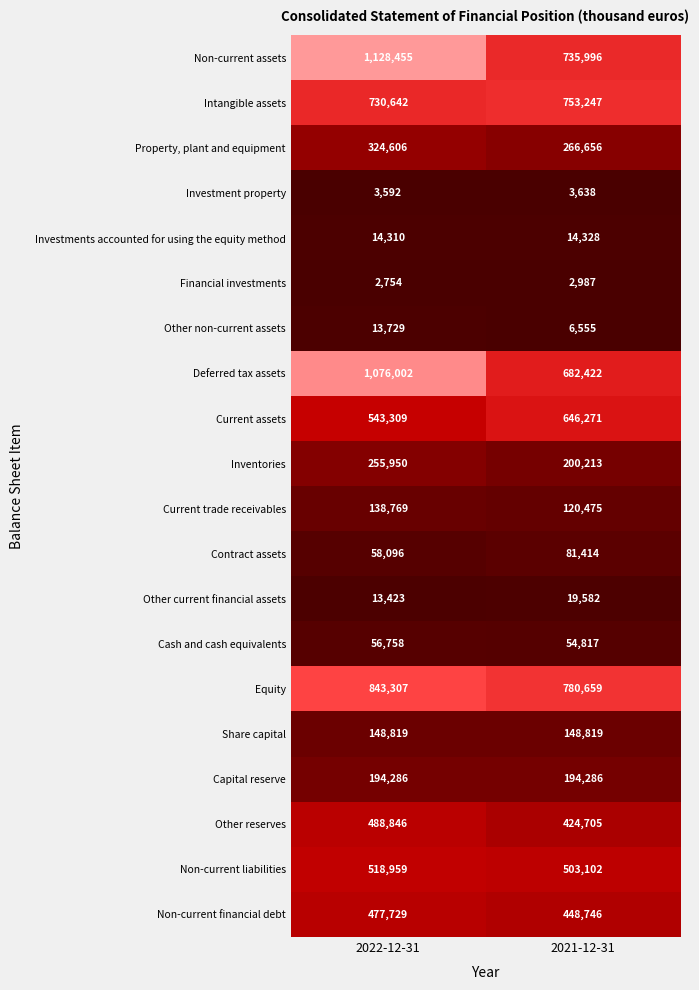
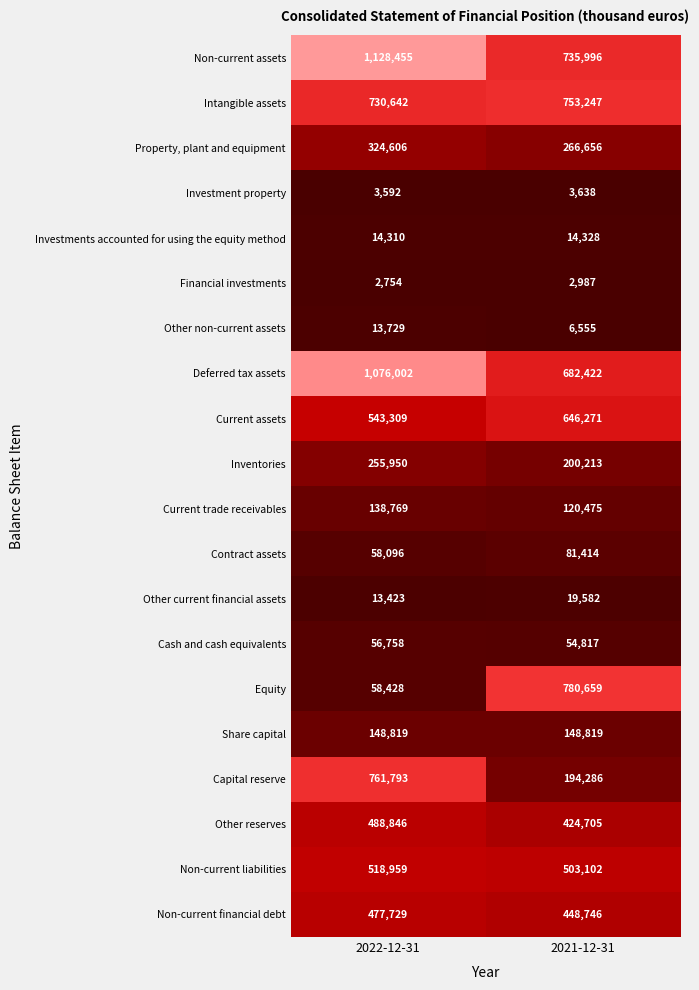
Equity, 2022-12-31: 843,307 -> 58,428
Capital reserve, 2022-12-31: 194,286 -> 761,793
